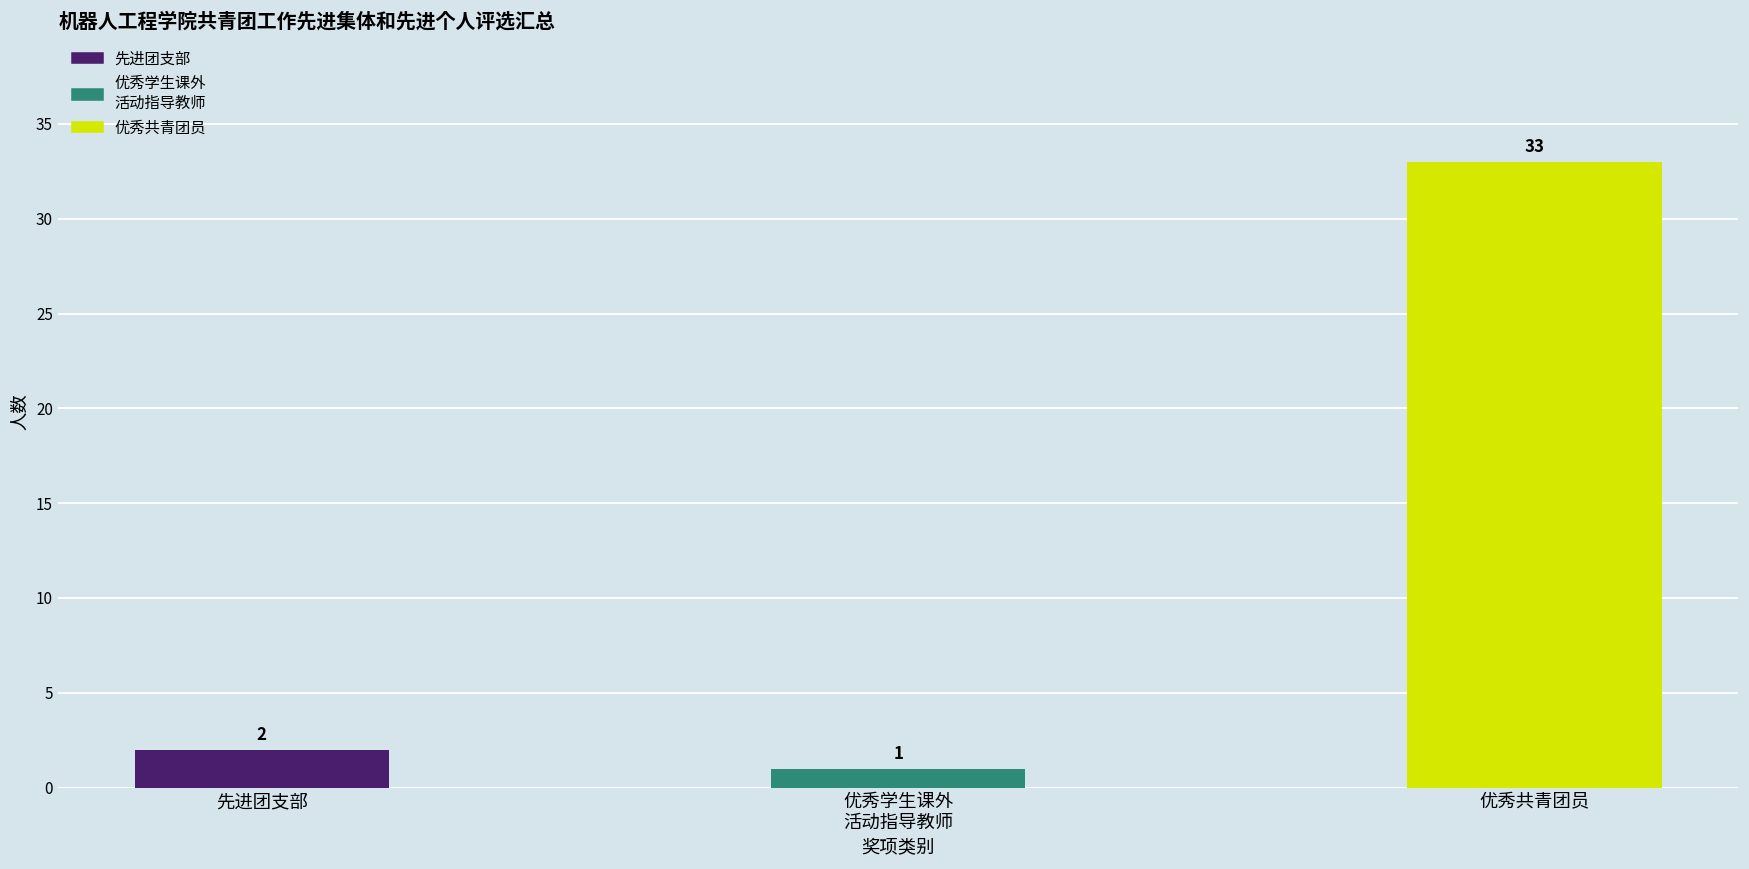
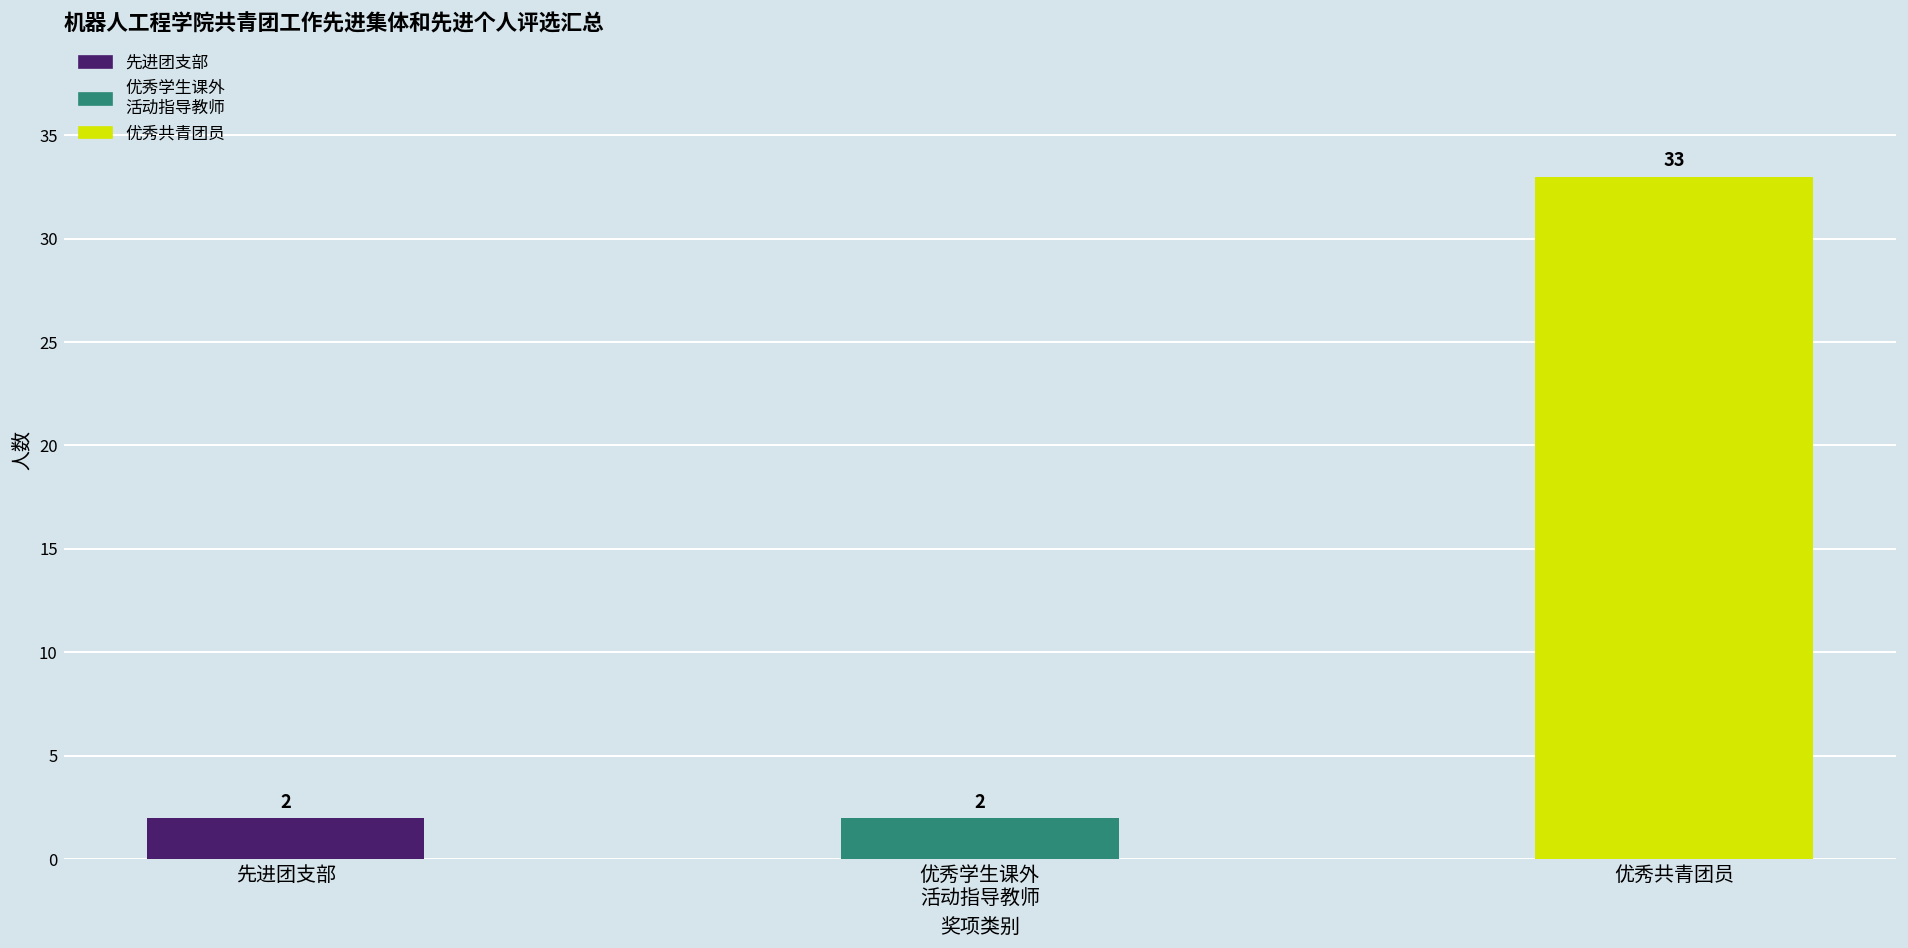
优秀学生课外 活动指导教师: 1 -> 2
